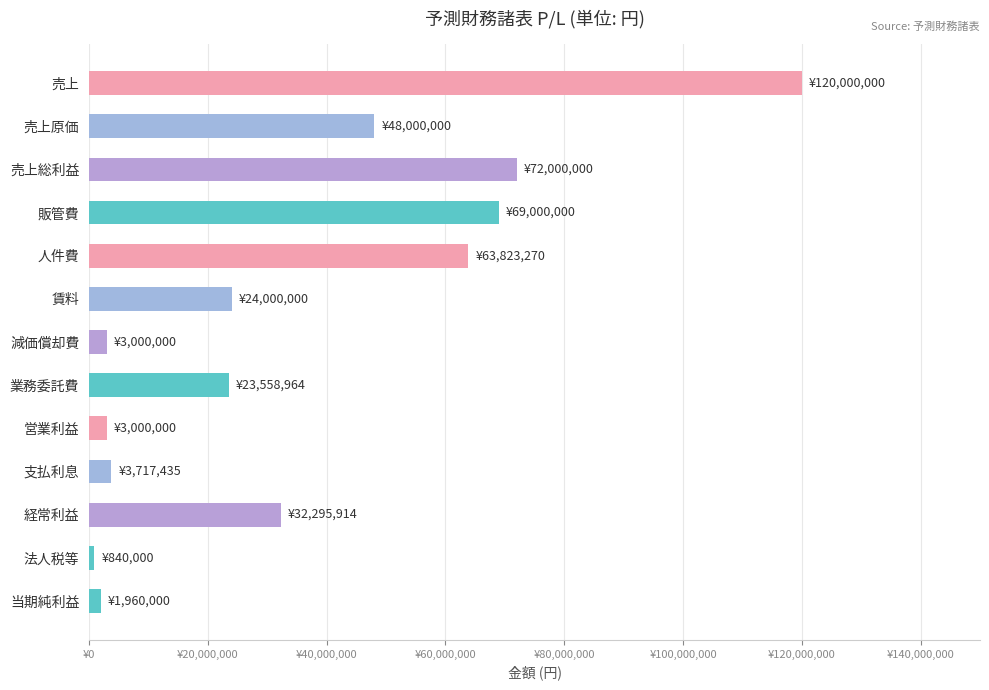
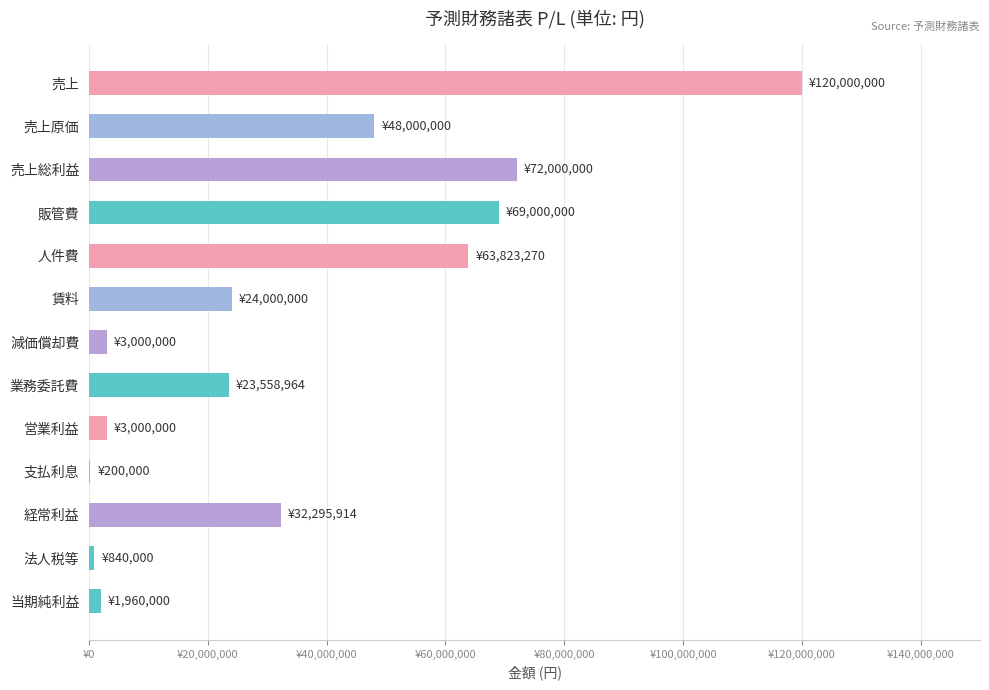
支払利息: ¥3,717,435 -> ¥200,000
